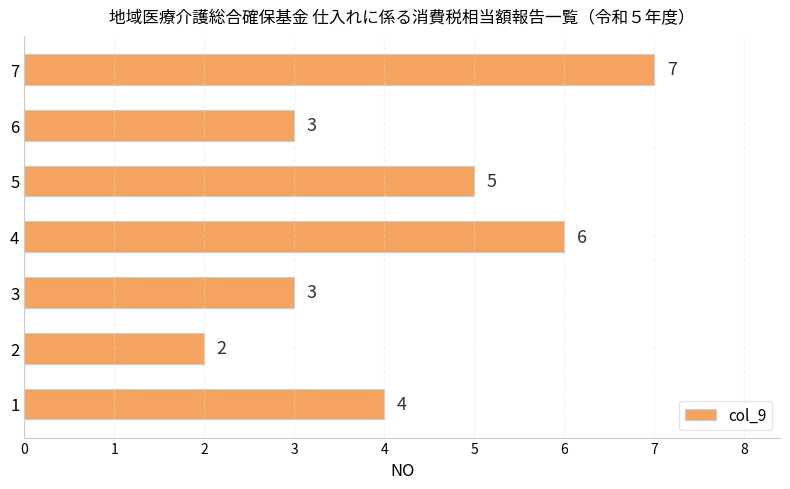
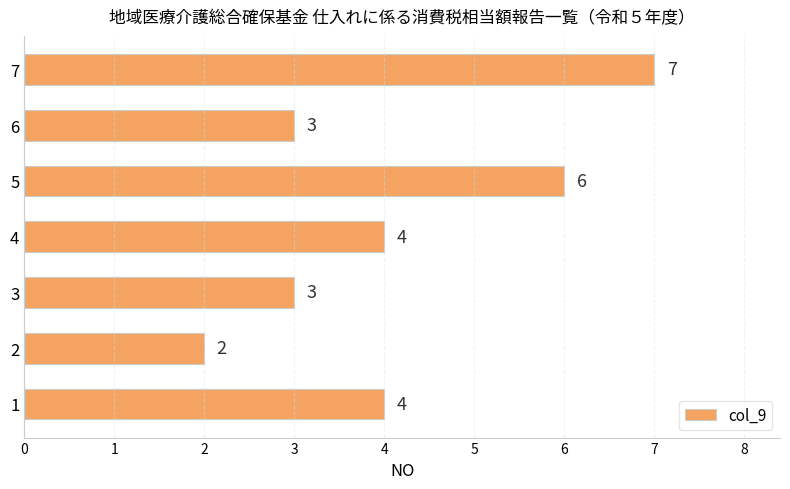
5: 5 -> 6
4: 6 -> 4
